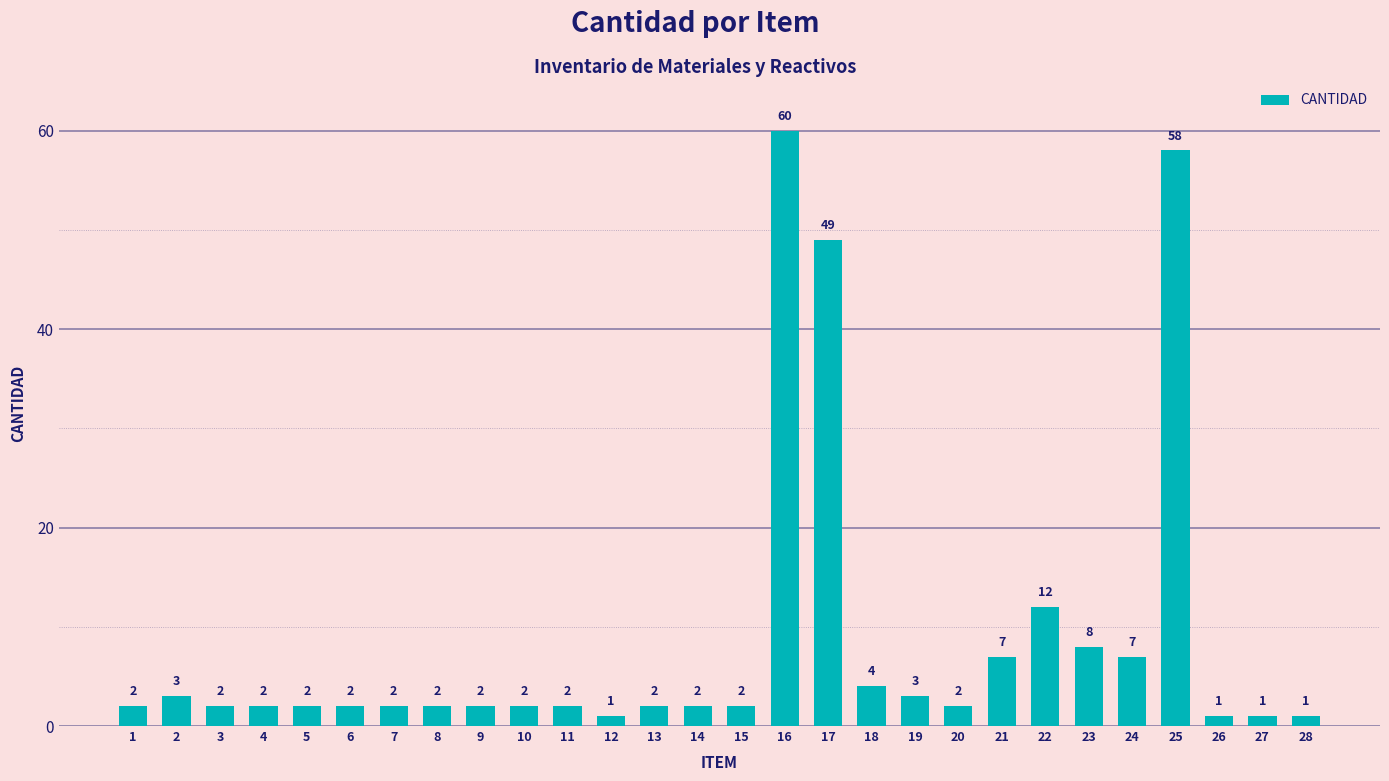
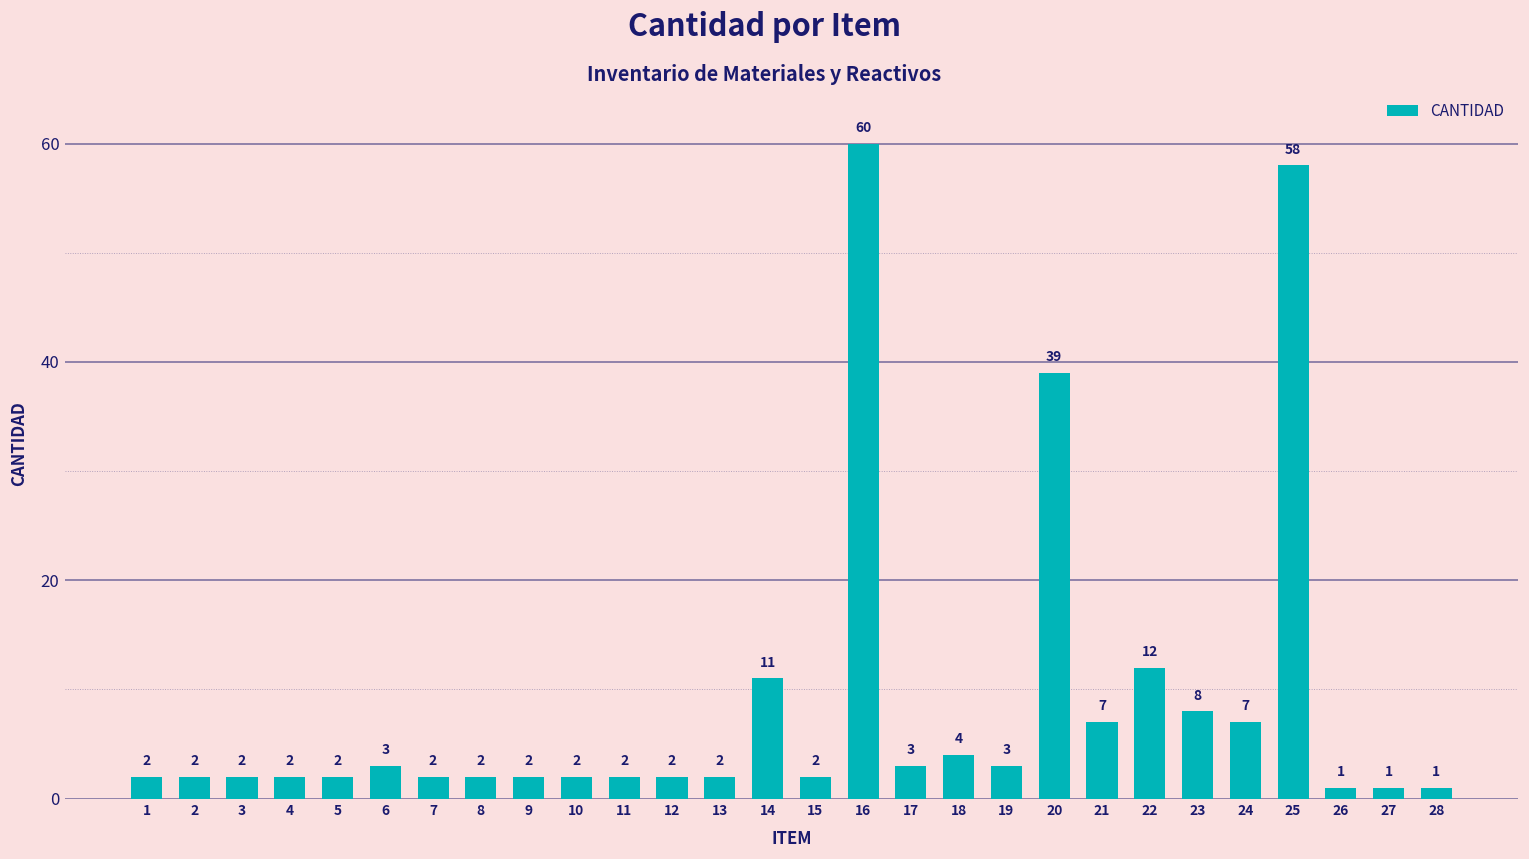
2: 3 -> 2
6: 2 -> 3
12: 1 -> 2
14: 2 -> 11
17: 49 -> 3
20: 2 -> 39
